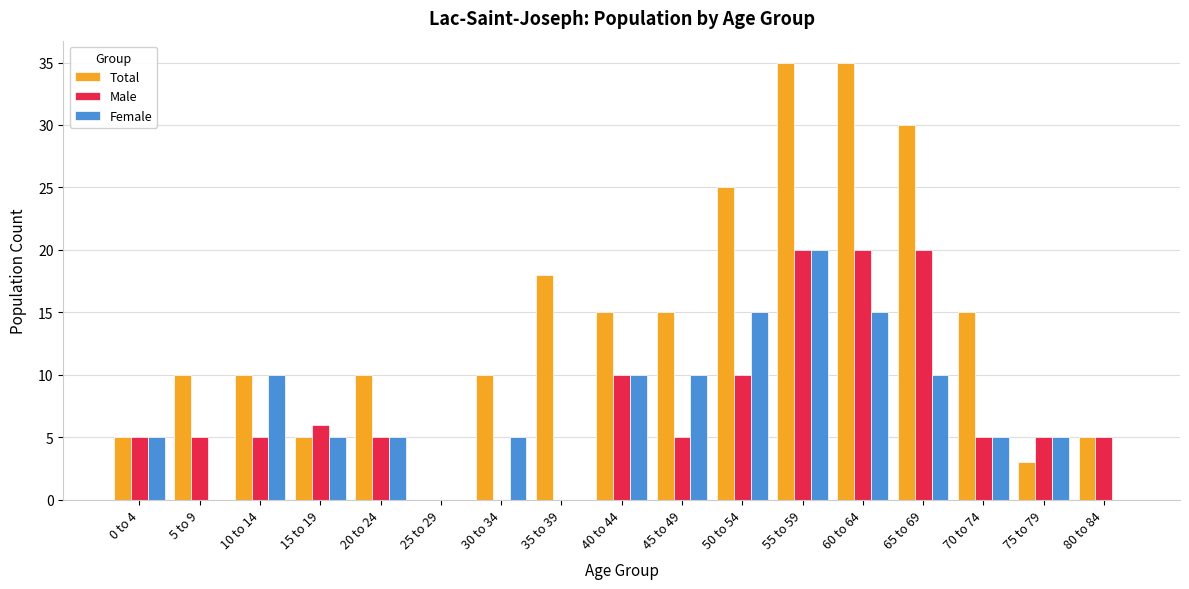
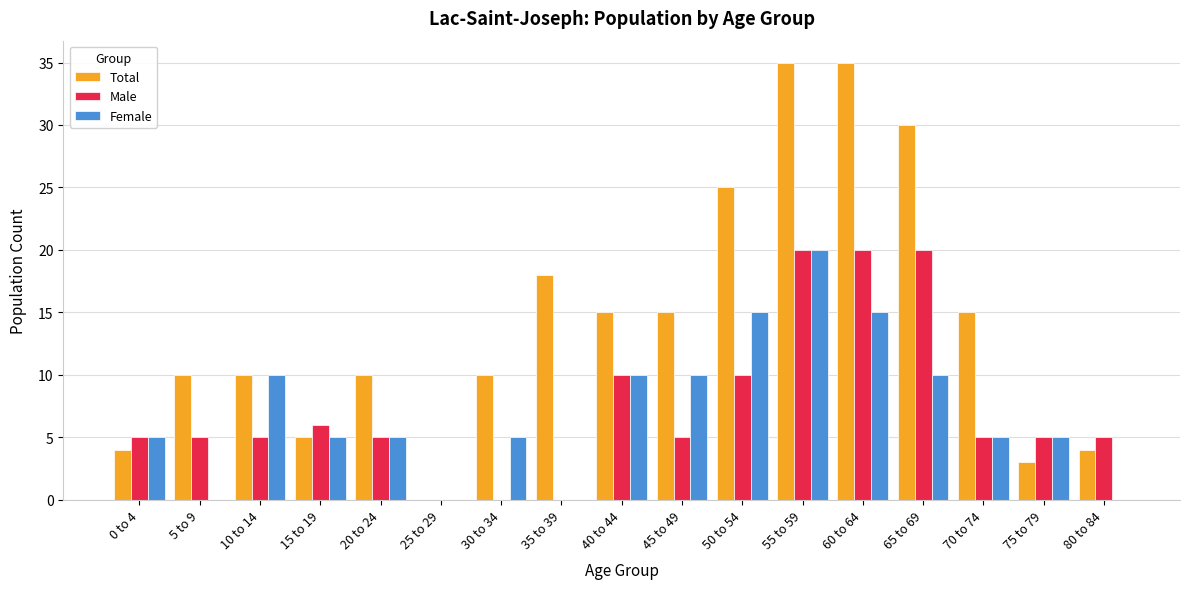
Total, 0 to 4: 5 -> 4
Total, 80 to 84: 5 -> 4
